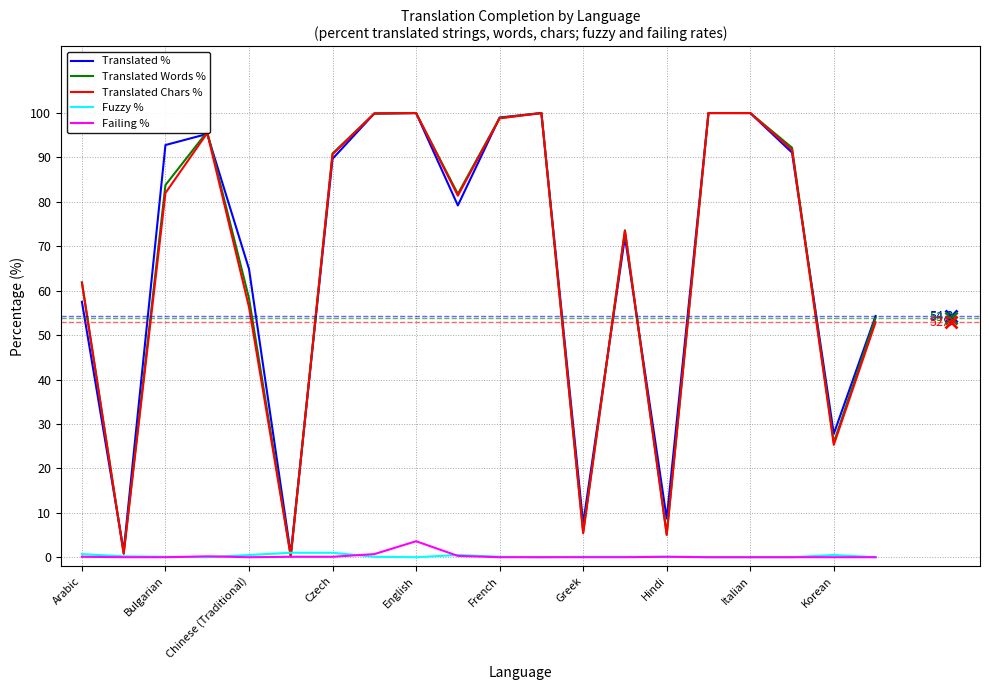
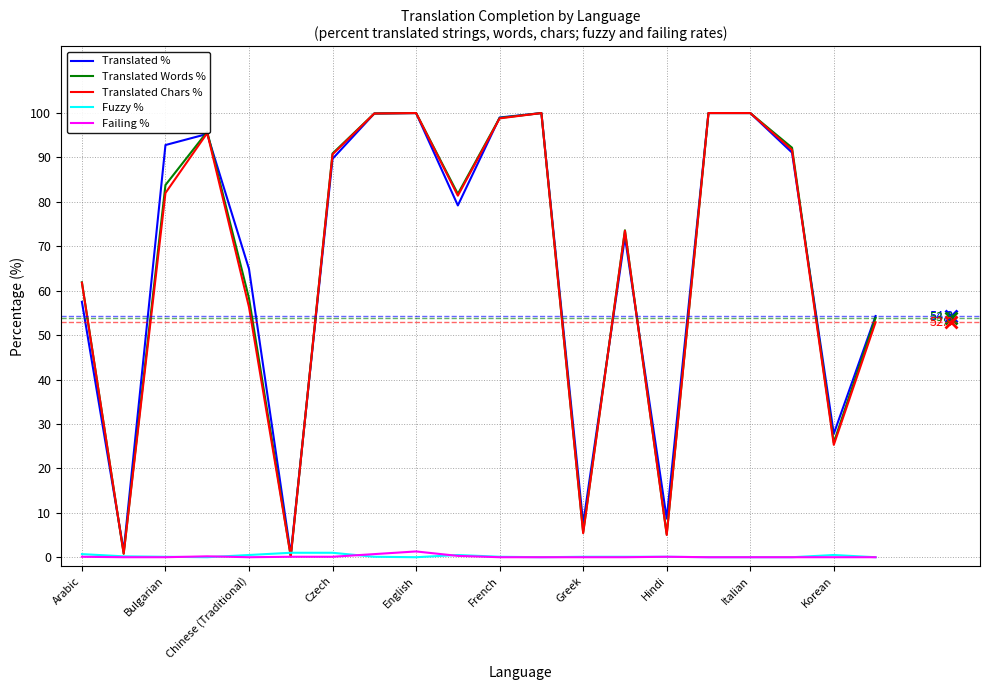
Failing %, English: 4 -> 1
